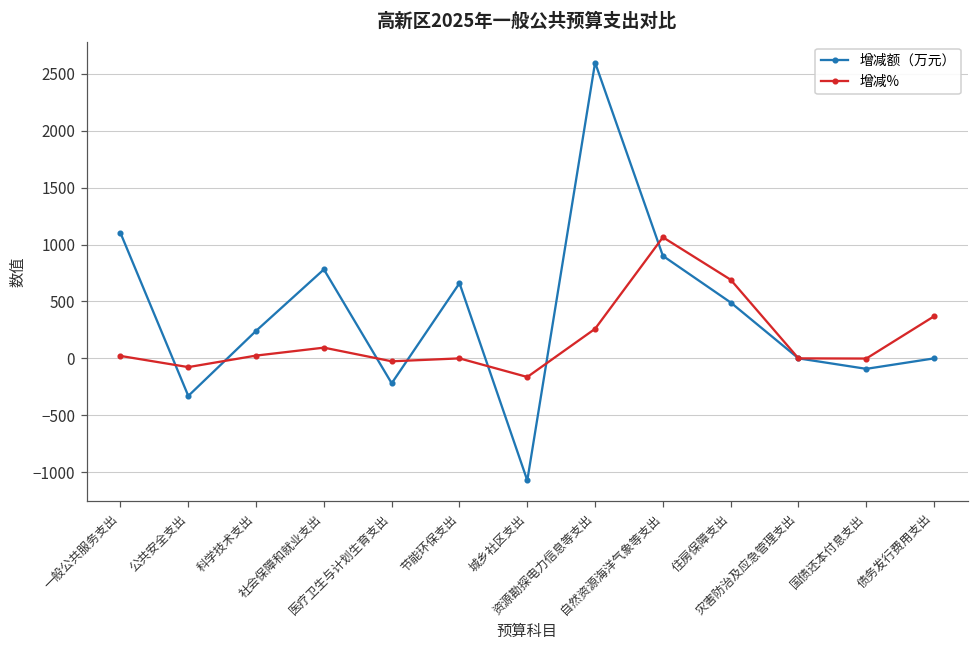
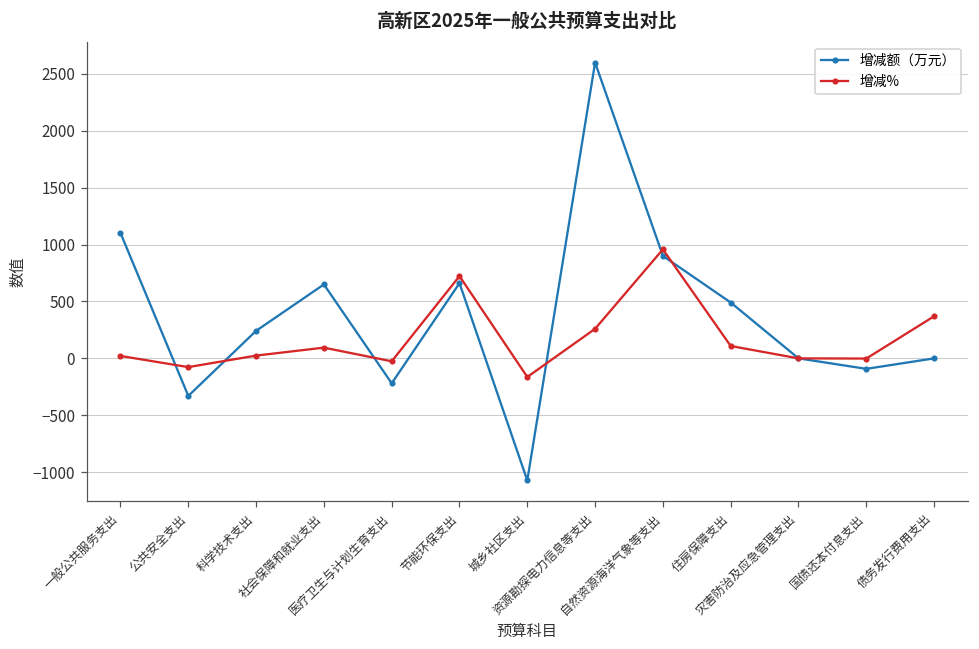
增减额（万元）, 社会保障和就业支出: 780 -> 650
增减%, 节能环保支出: 0 -> 720
增减%, 自然资源海洋气象等支出: 1060 -> 960
增减%, 住房保障支出: 690 -> 110
